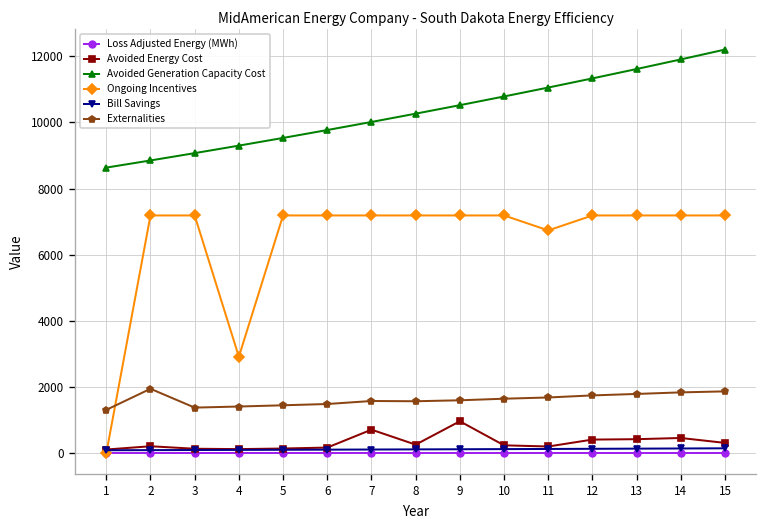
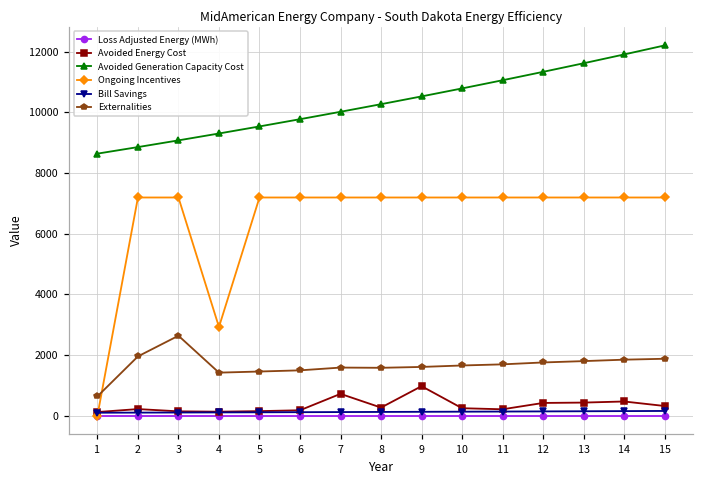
Externalities, 1: 1300 -> 600
Externalities, 3: 1400 -> 2600
Ongoing Incentives, 11: 6700 -> 7200
